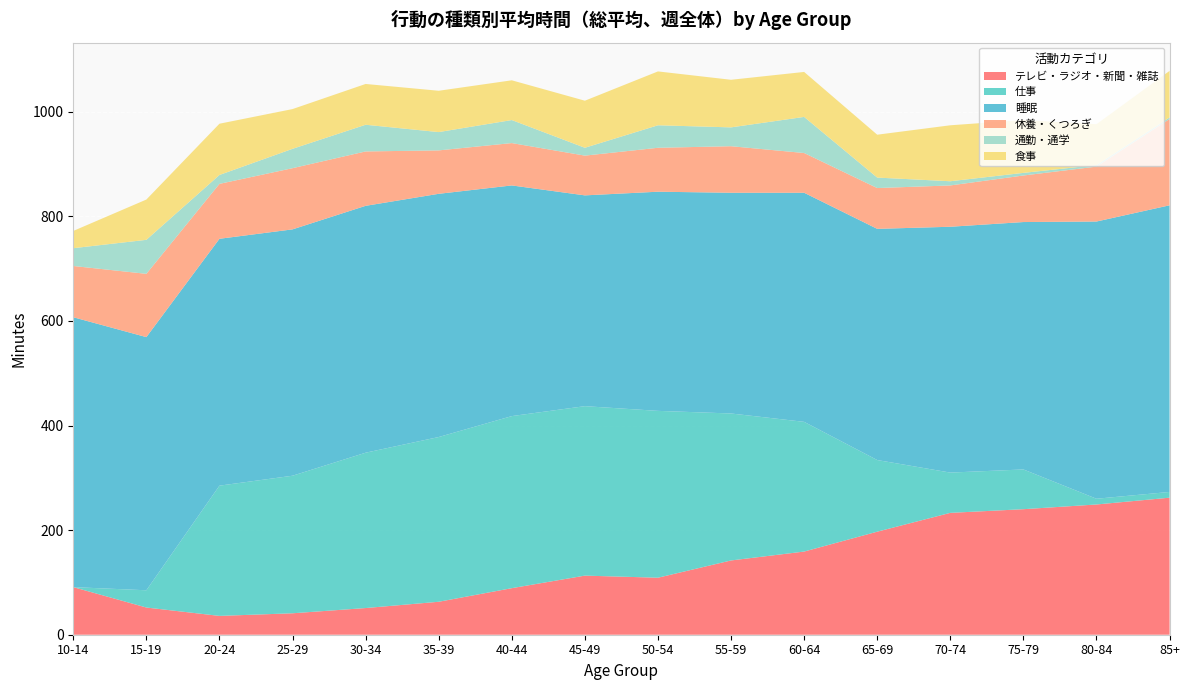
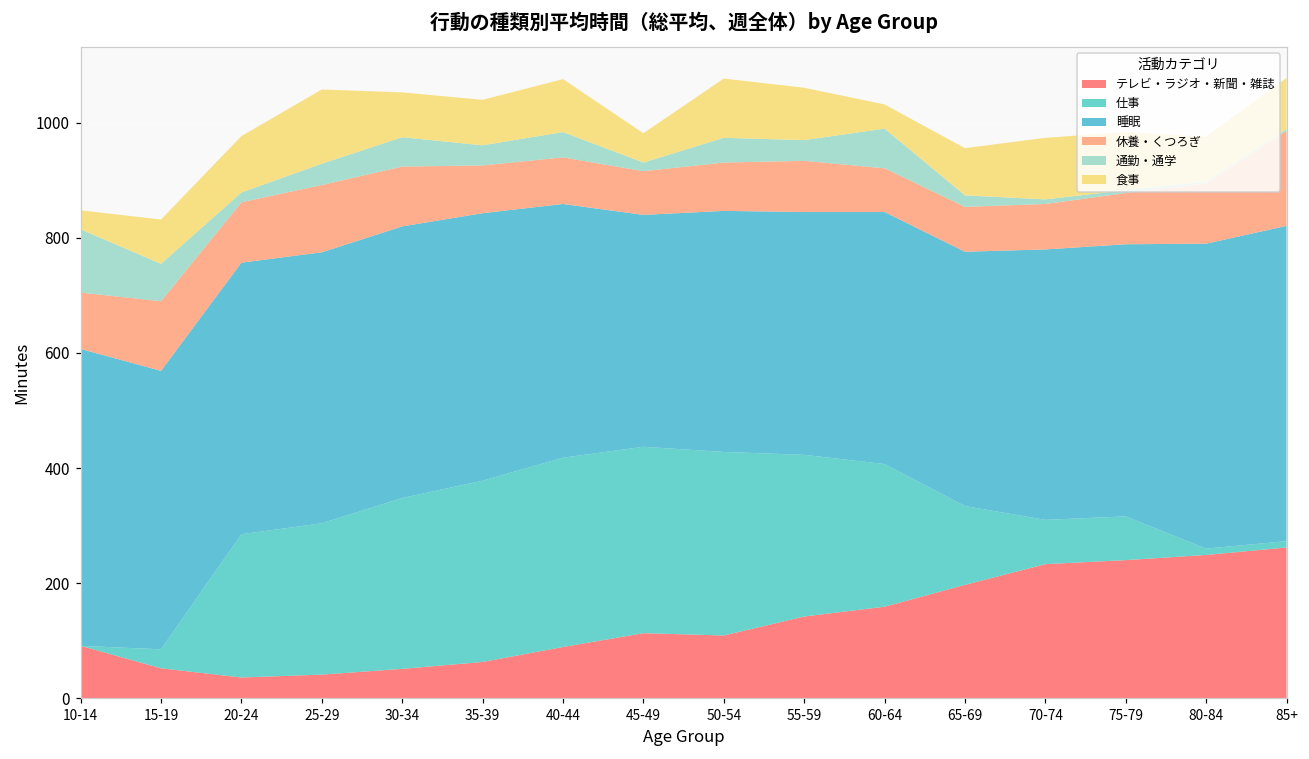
通勤・通学, 10-14: 30 -> 110
食事, 25-29: 80 -> 130
食事, 40-44: 80 -> 90
食事, 45-49: 90 -> 50
食事, 60-64: 90 -> 40
